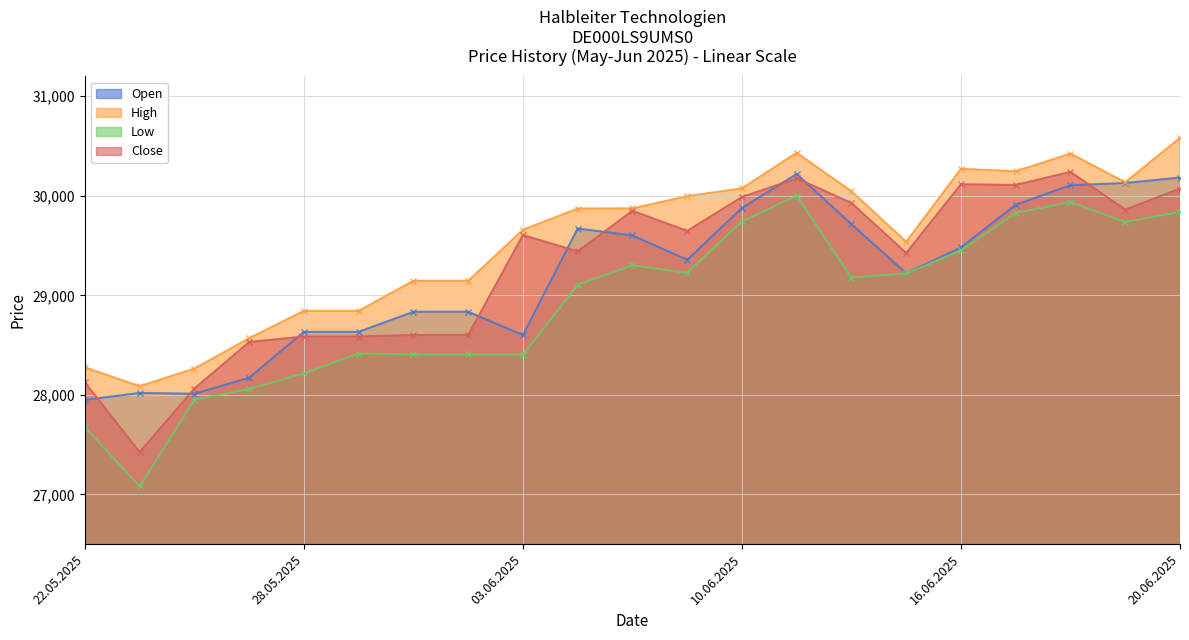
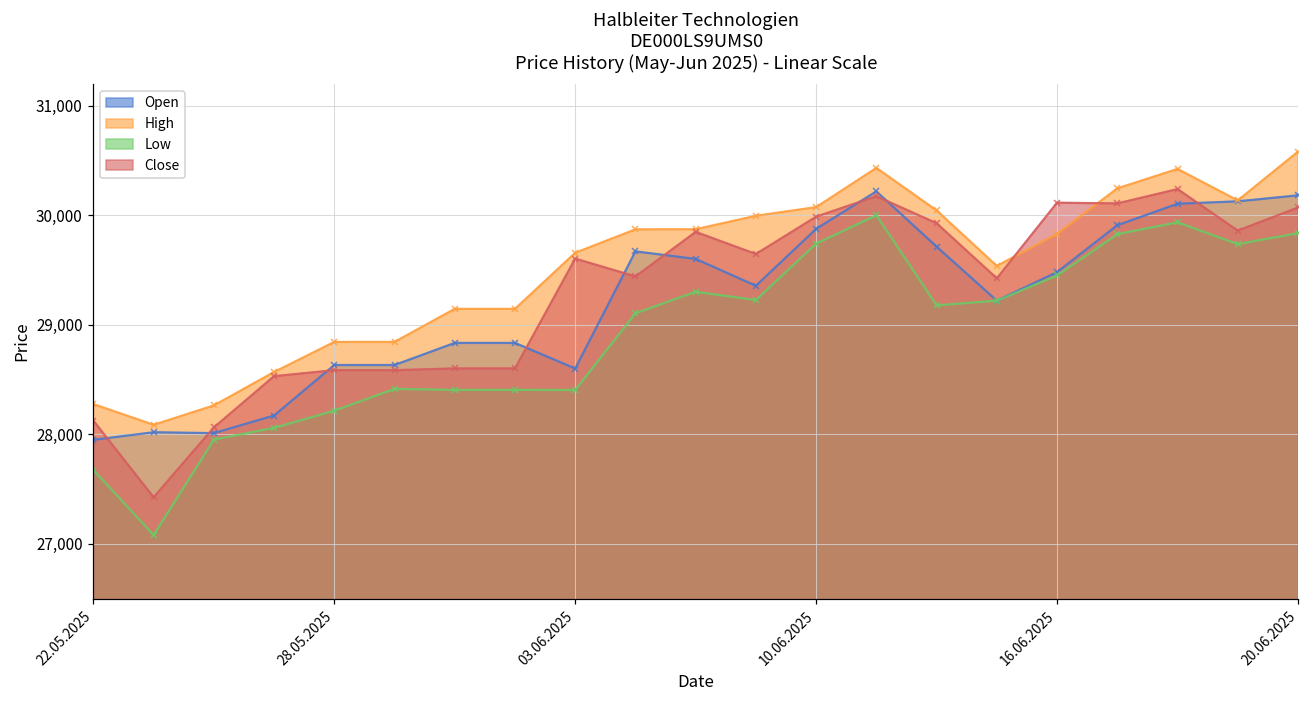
High, 16.06.2025: 30,300 -> 29,800
